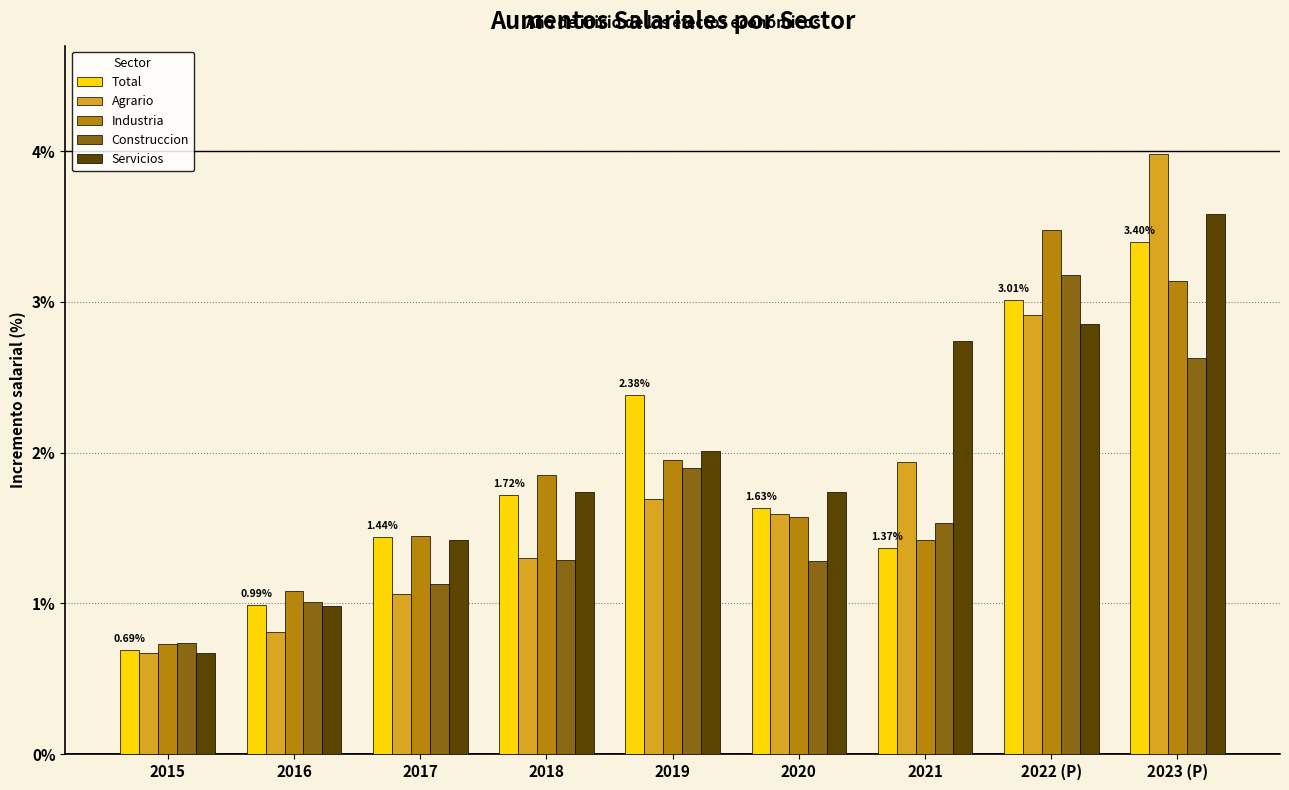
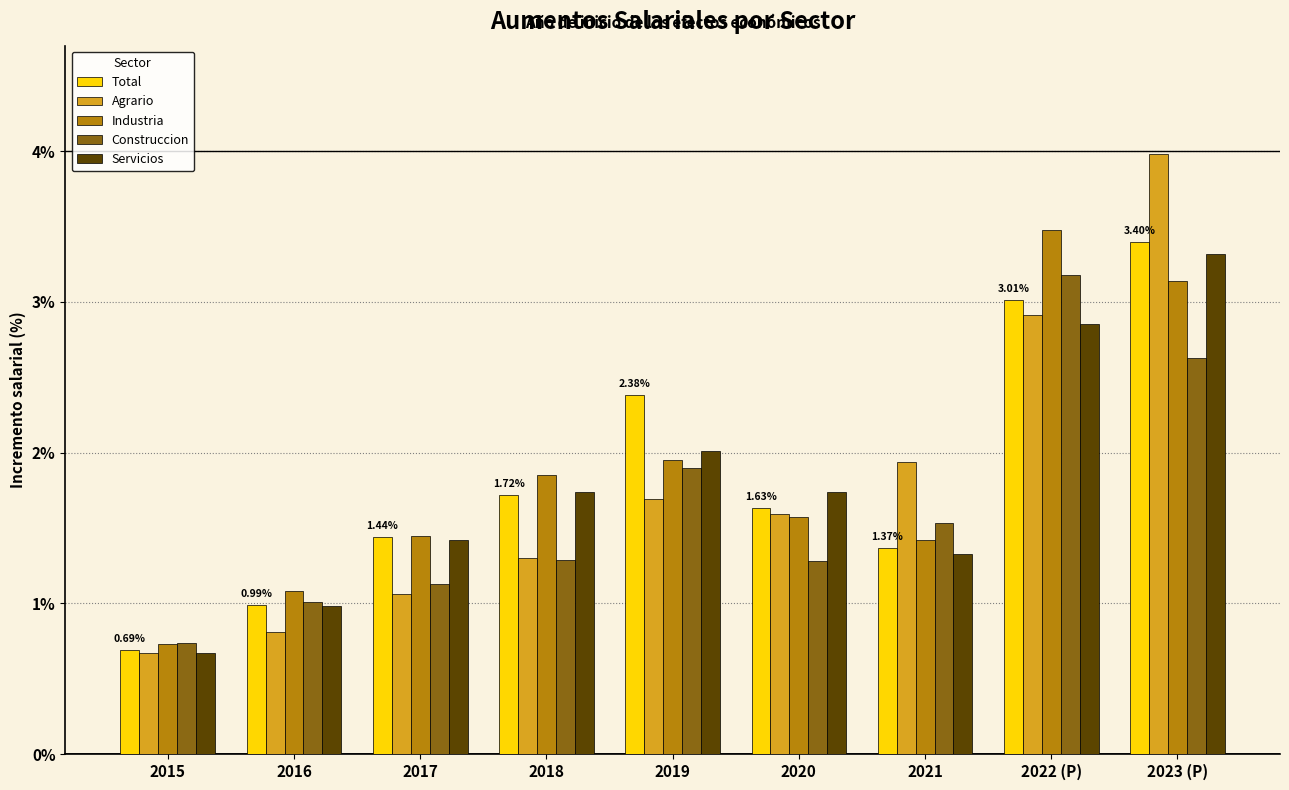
Servicios, 2021: 2.74% -> 1.33%
Servicios, 2023 (P): 3.58% -> 3.32%
